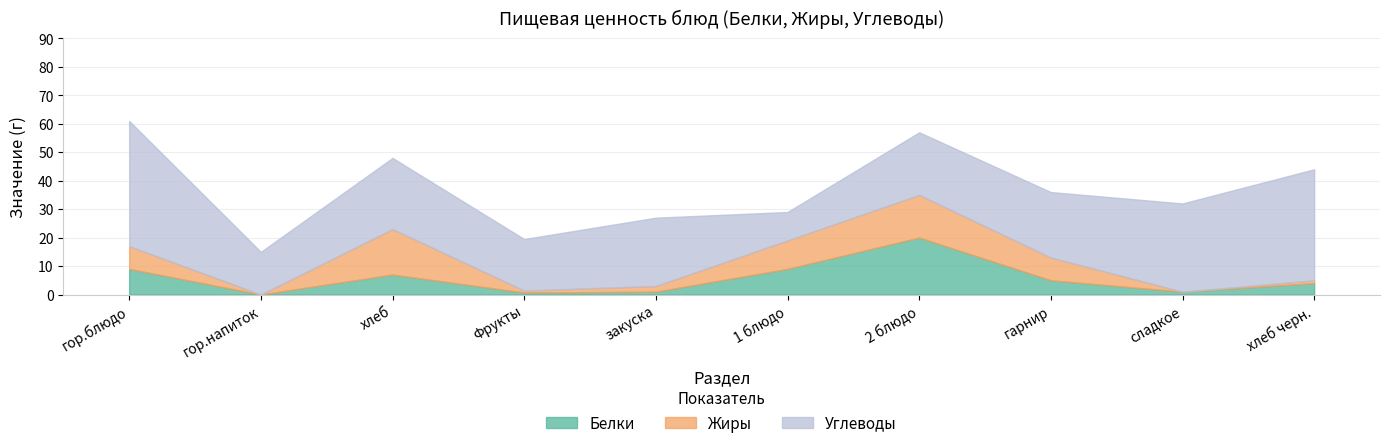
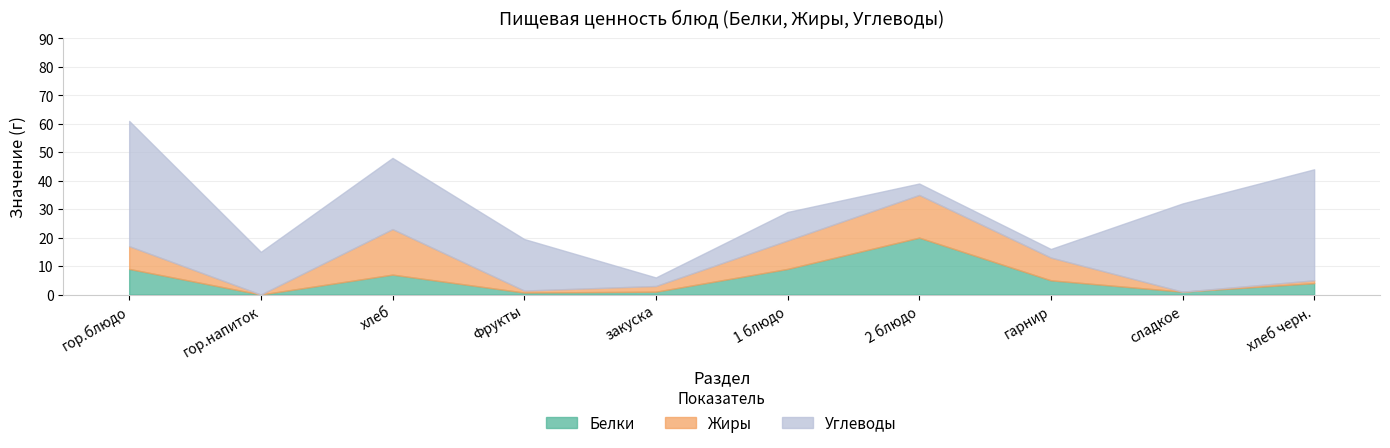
Углеводы, закуска: 24 -> 3
Углеводы, 2 блюдо: 22 -> 4
Углеводы, гарнир: 23 -> 3
